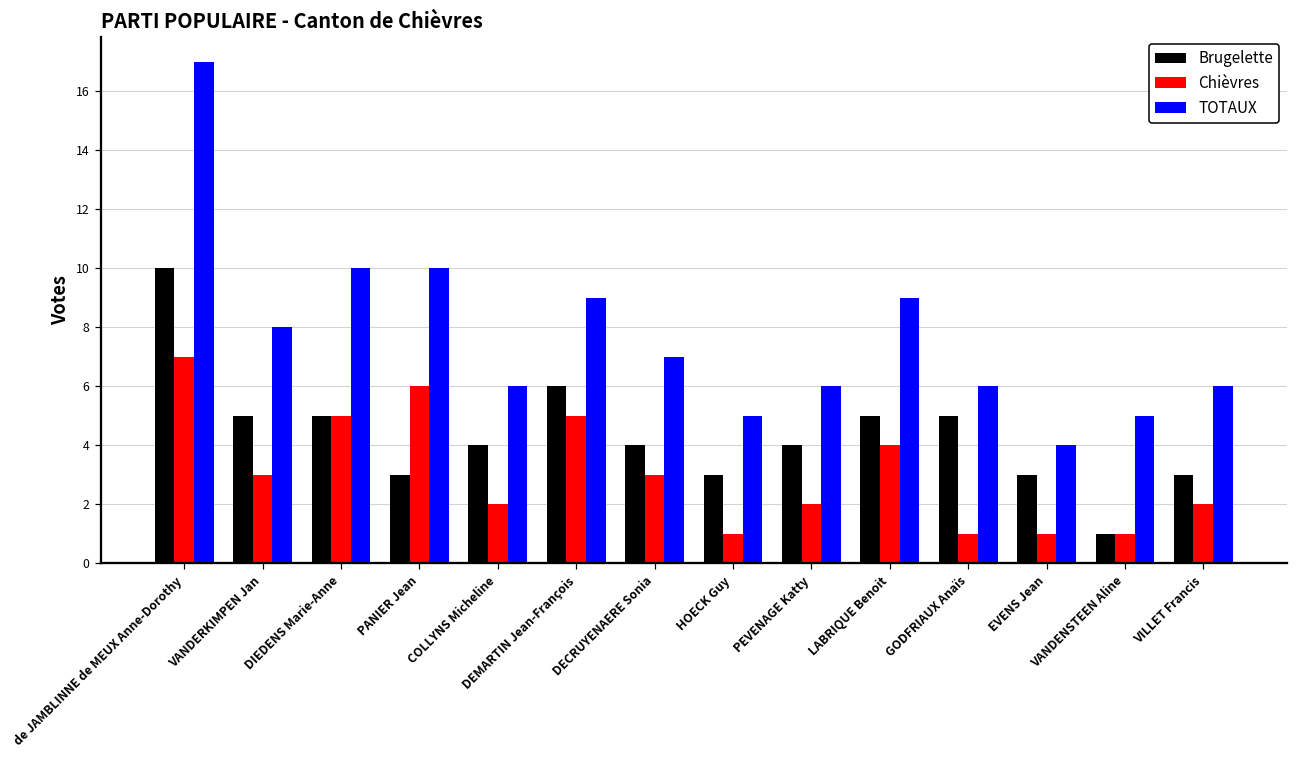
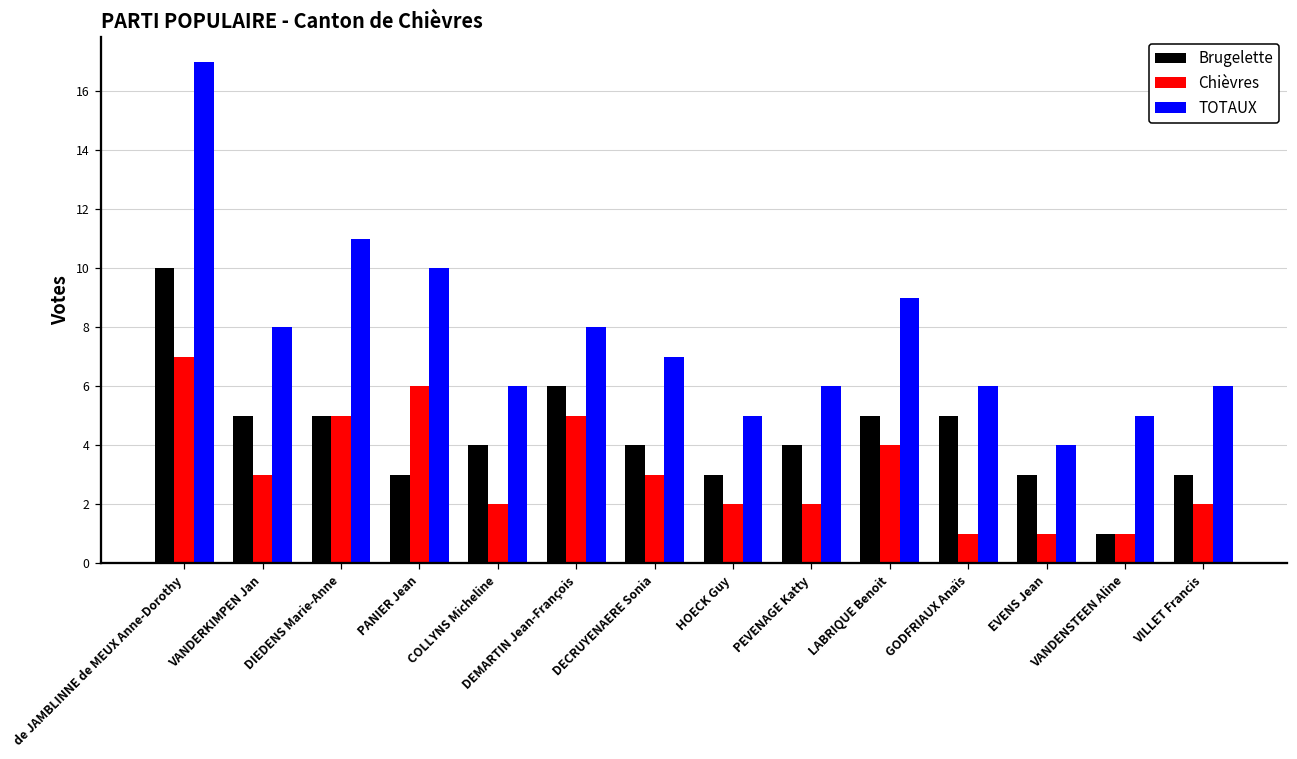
TOTAUX, DIEDENS Marie-Anne: 10 -> 11
TOTAUX, DEMARTIN Jean-François: 9 -> 8
Chièvres, HOECK Guy: 1 -> 2
